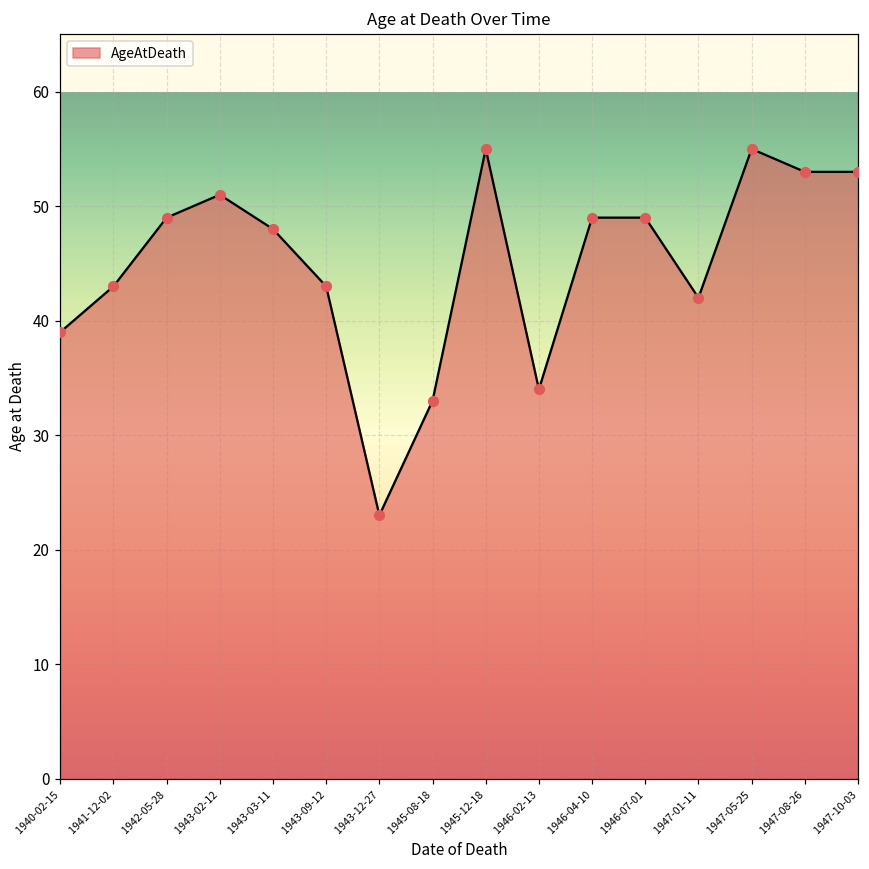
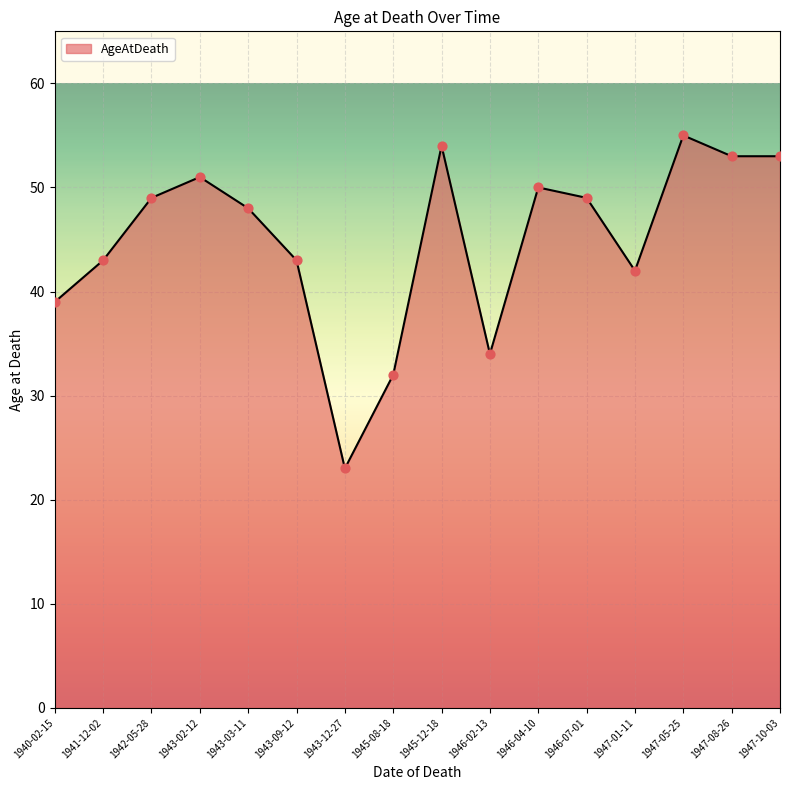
1945-08-18: 33 -> 32
1945-12-18: 55 -> 54
1946-04-10: 49 -> 50
